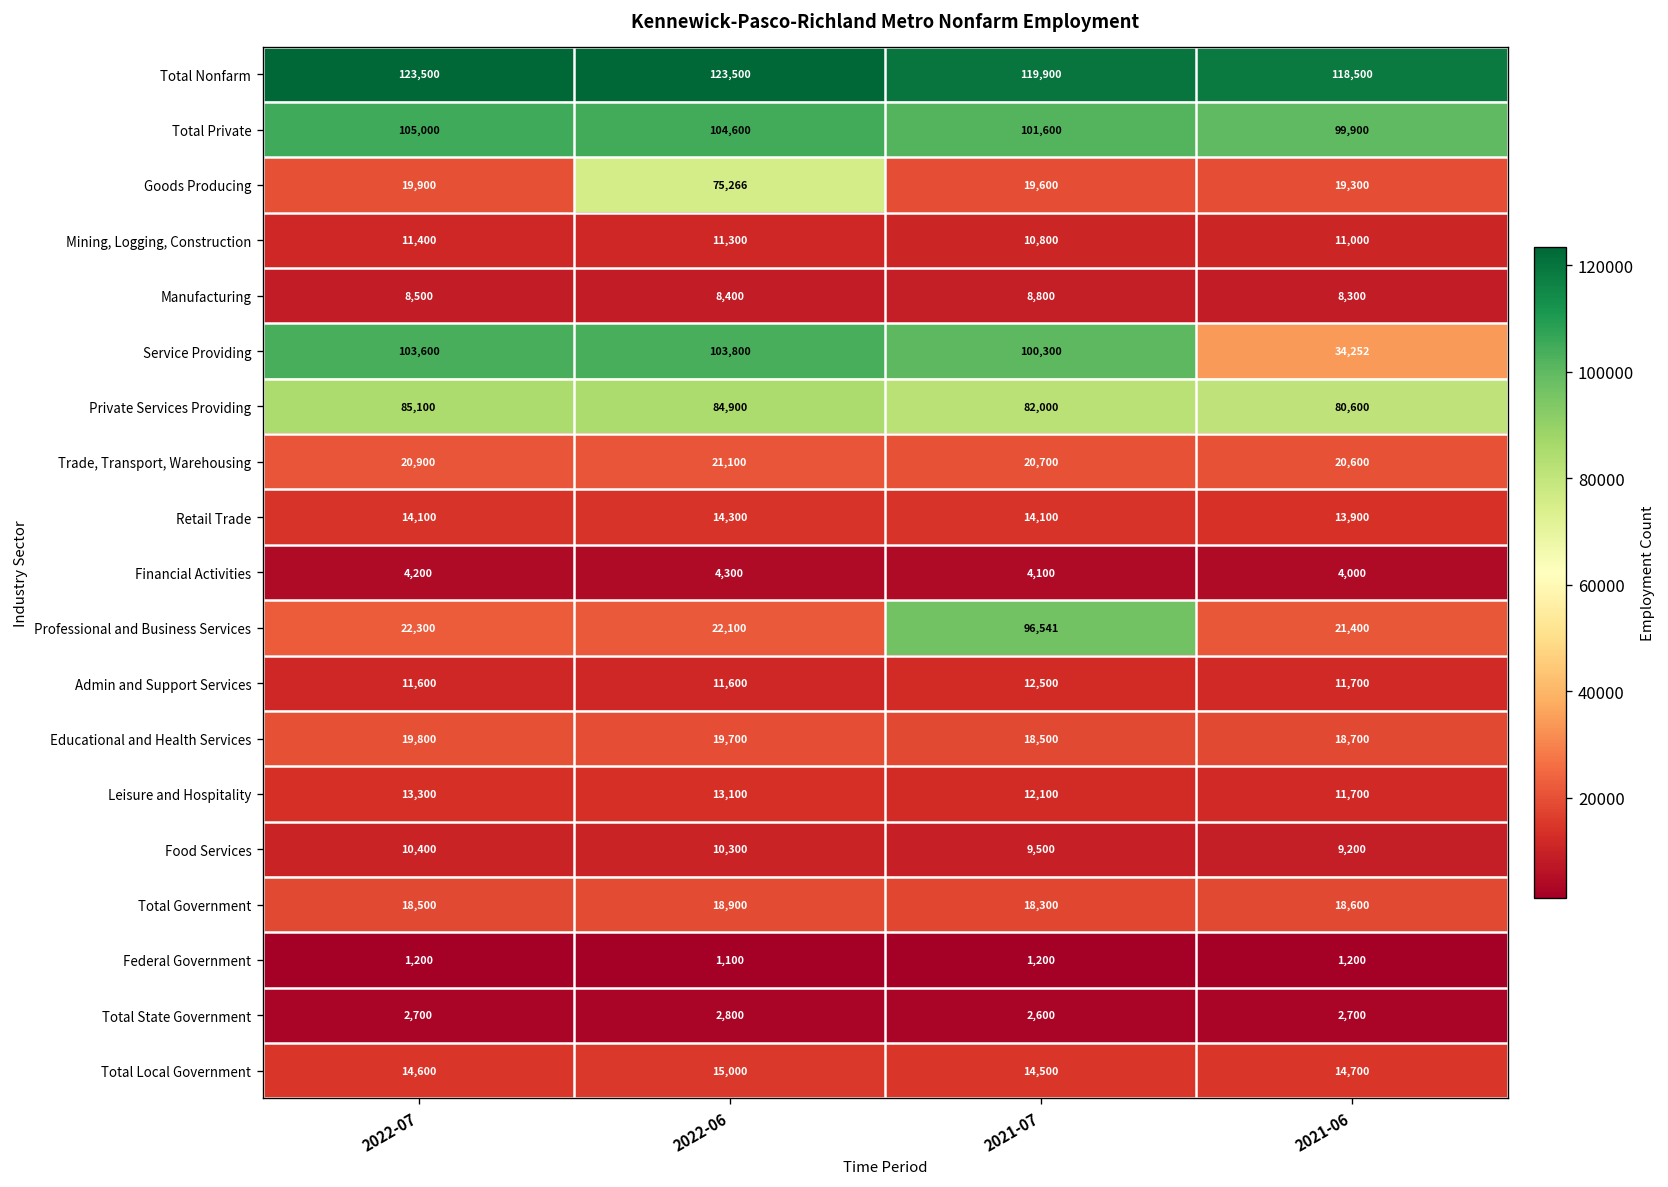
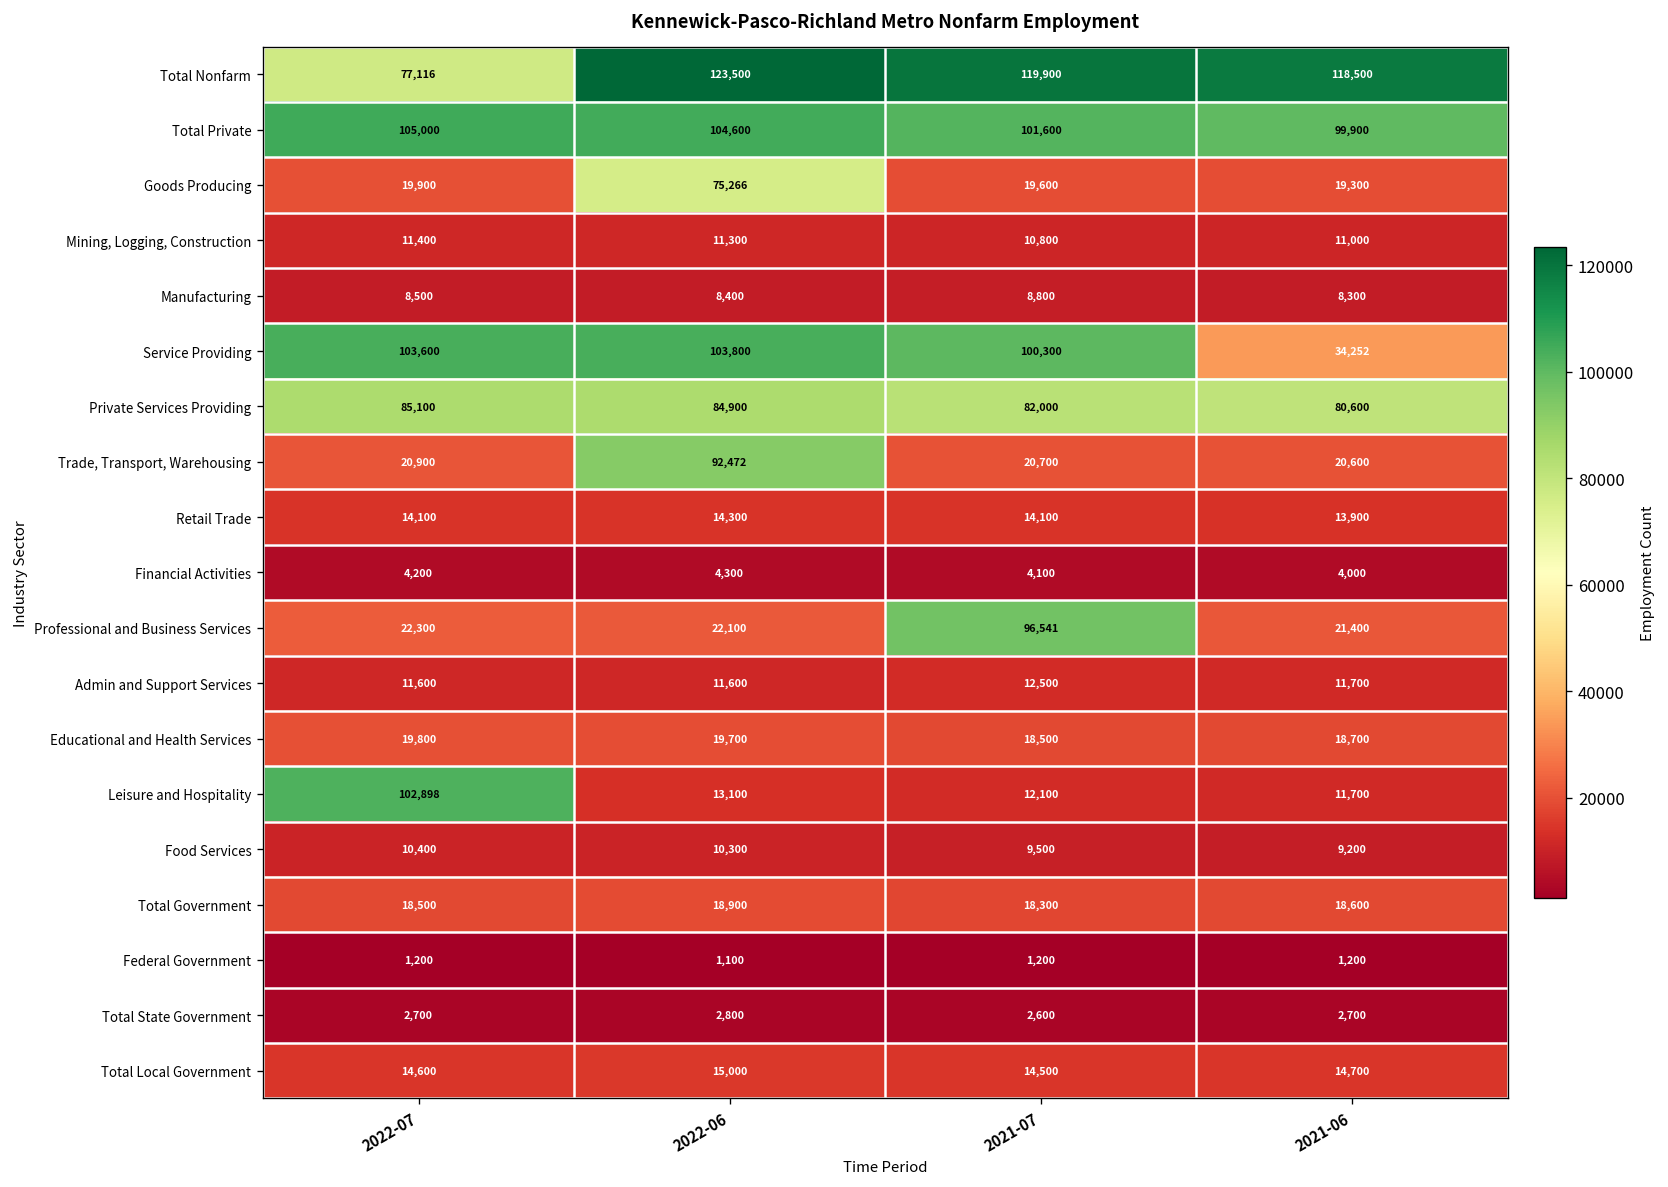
Total Nonfarm, 2022-07: 123,500 -> 77,116
Trade, Transport, Warehousing, 2022-06: 21,100 -> 92,472
Leisure and Hospitality, 2022-07: 13,300 -> 102,898
